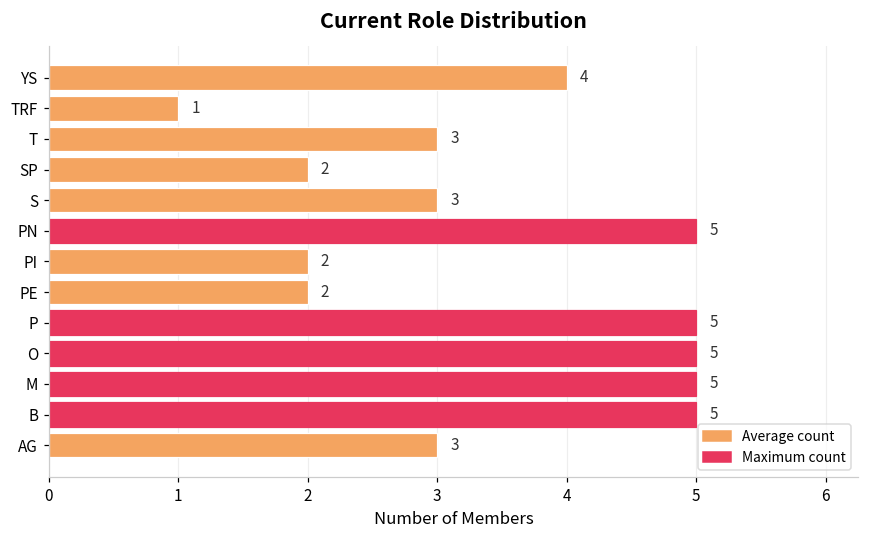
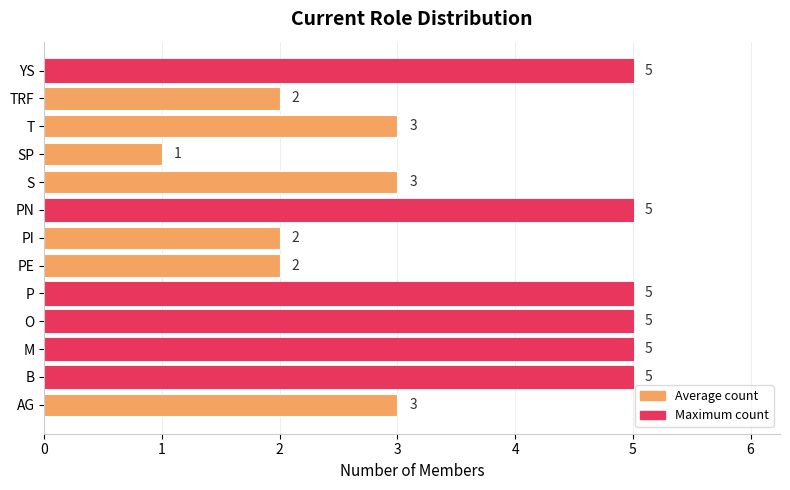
YS: 4 -> 5
TRF: 1 -> 2
SP: 2 -> 1
